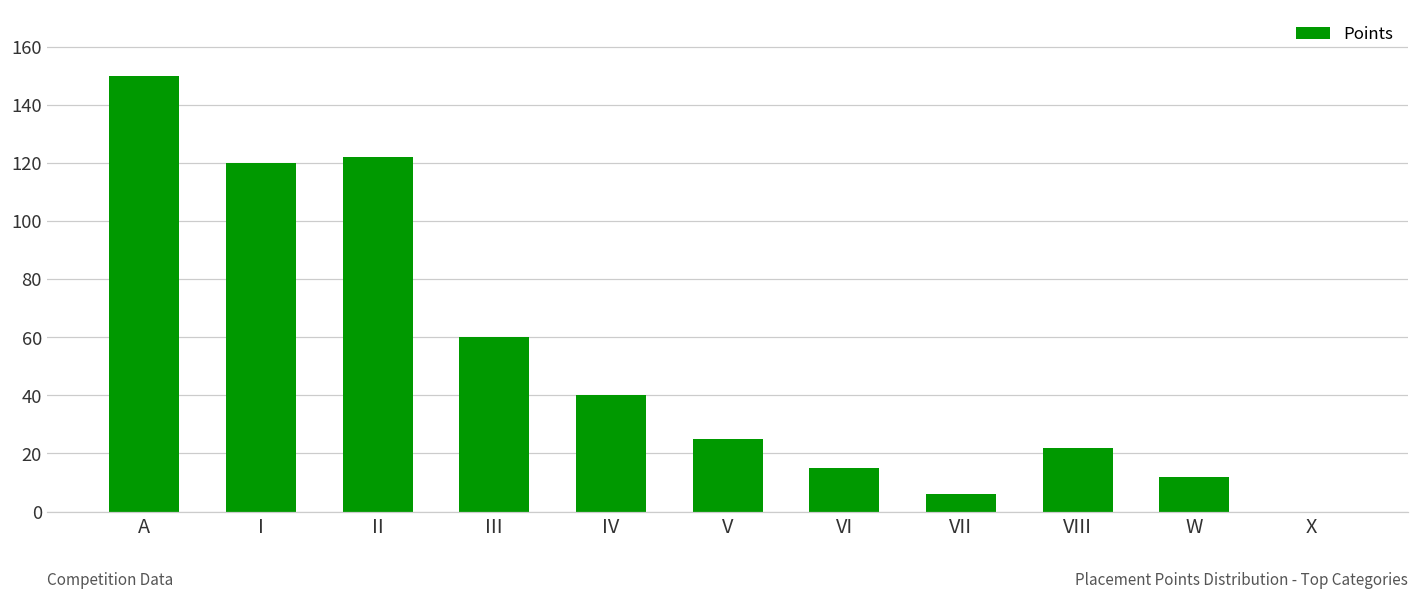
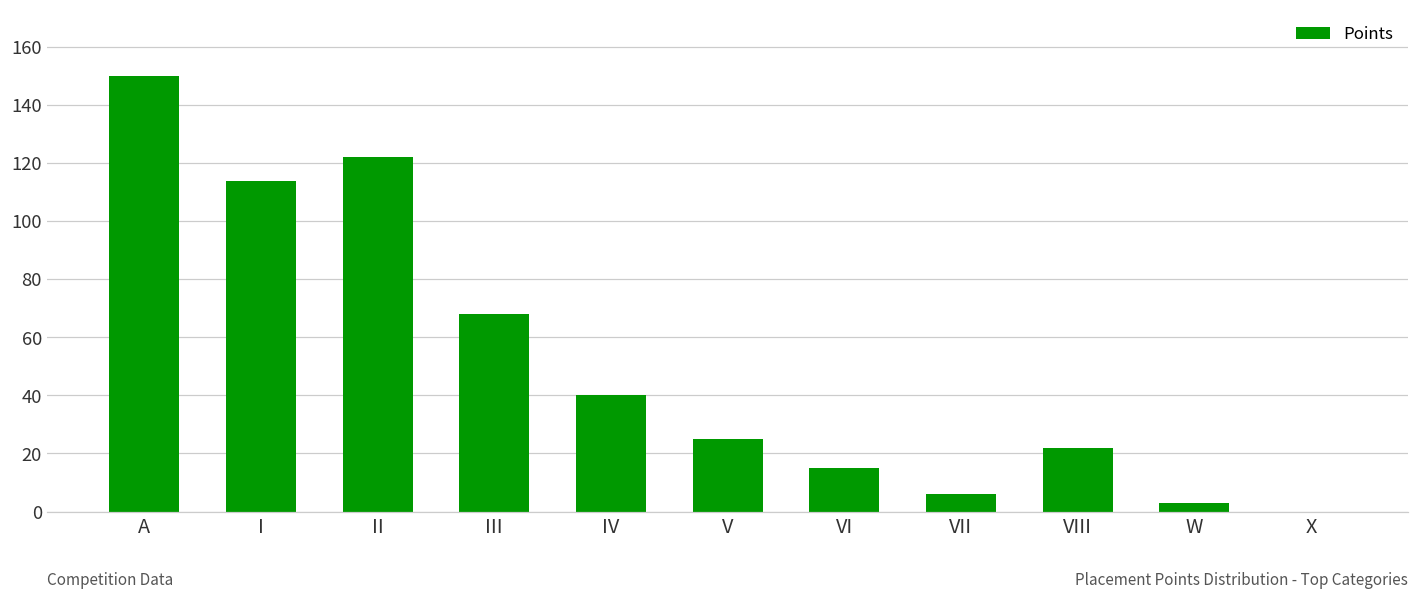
I: 120 -> 114
III: 60 -> 68
W: 12 -> 3
